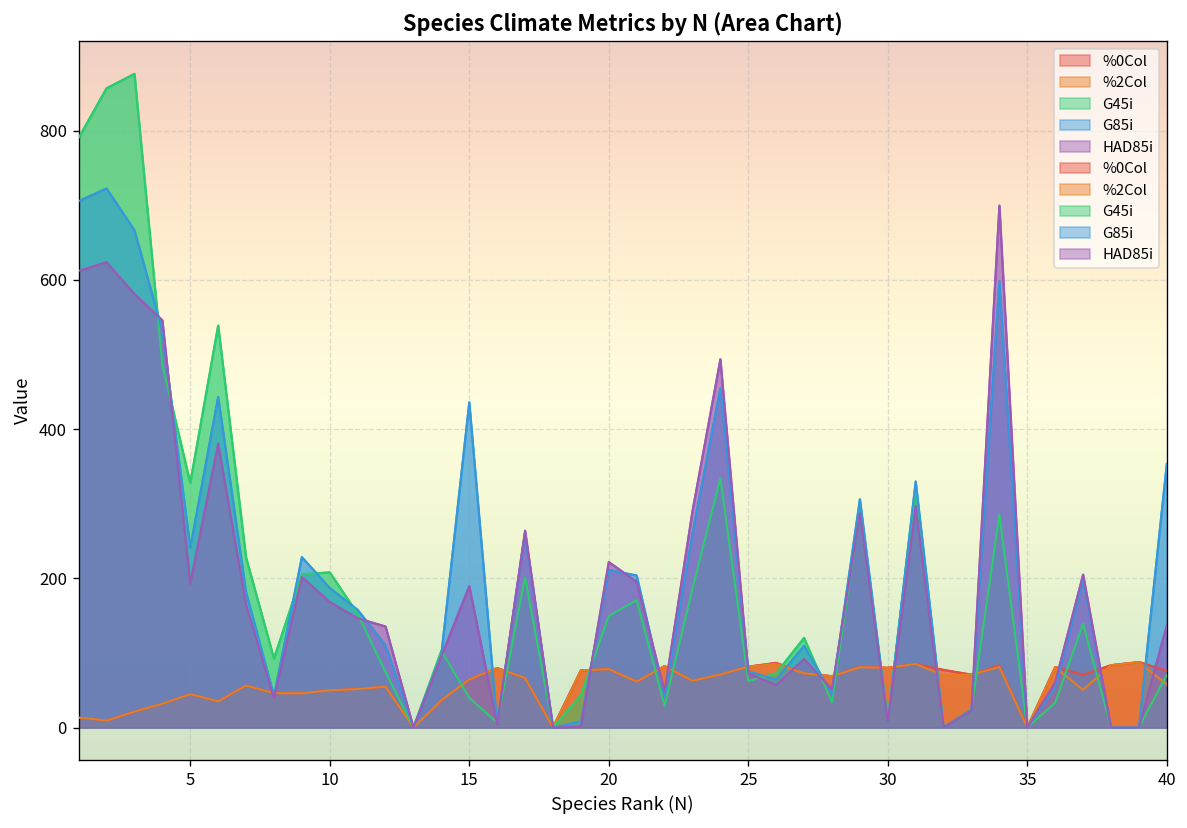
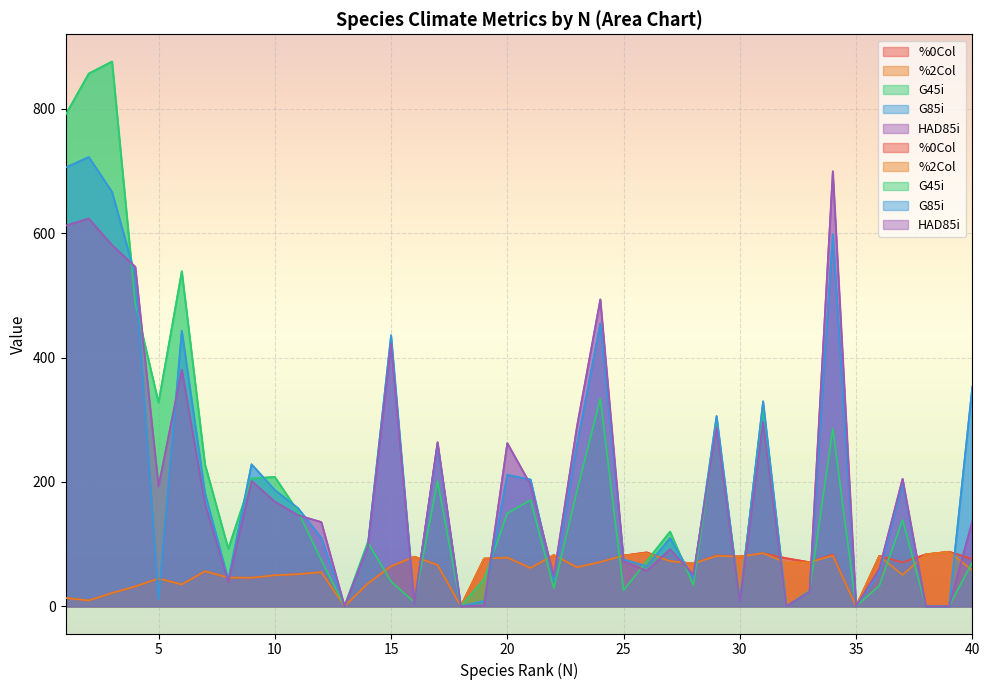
G85i, 5: 240 -> 10
HAD85i, 15: 190 -> 420
HAD85i, 20: 220 -> 260
G45i, 25: 60 -> 30
